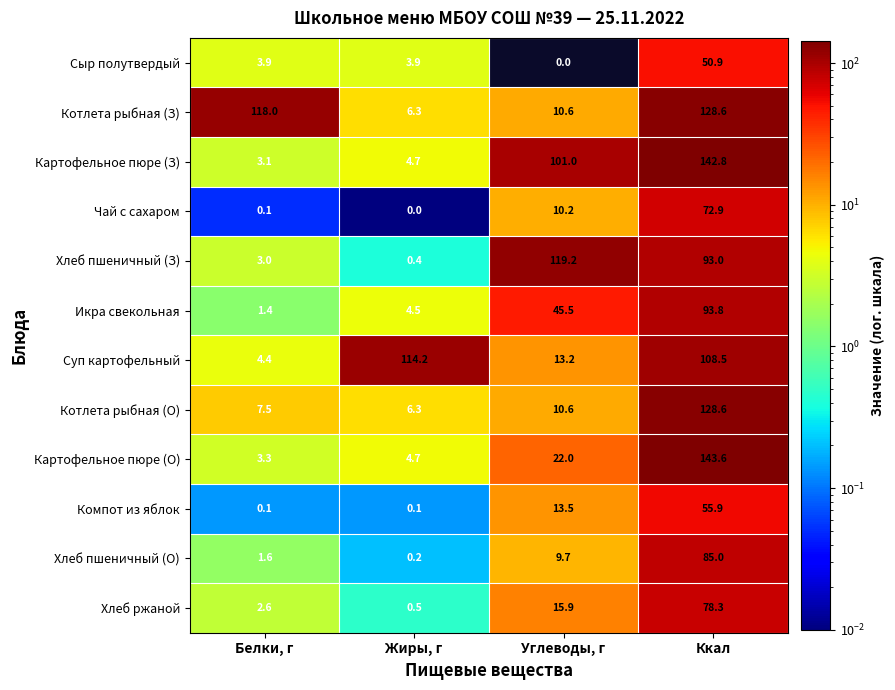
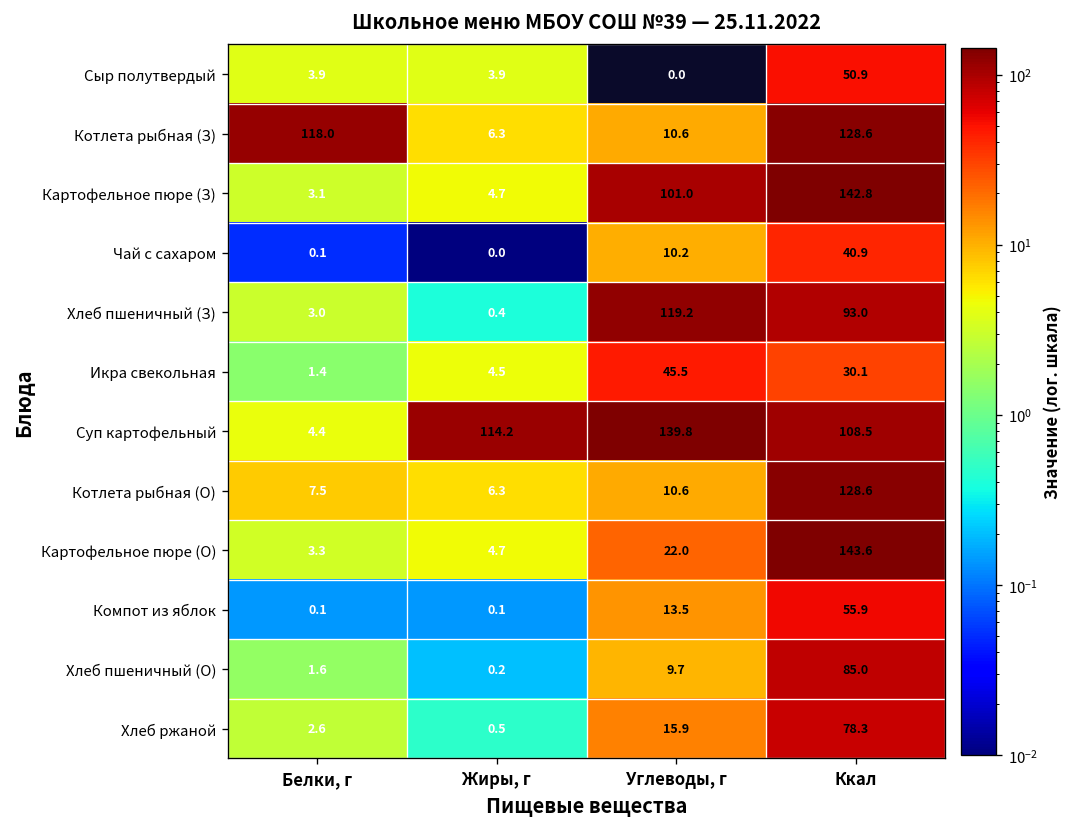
Чай с сахаром, Ккал: 72.9 -> 40.9
Икра свекольная, Ккал: 93.8 -> 30.1
Суп картофельный, Углеводы, г: 13.2 -> 139.8
